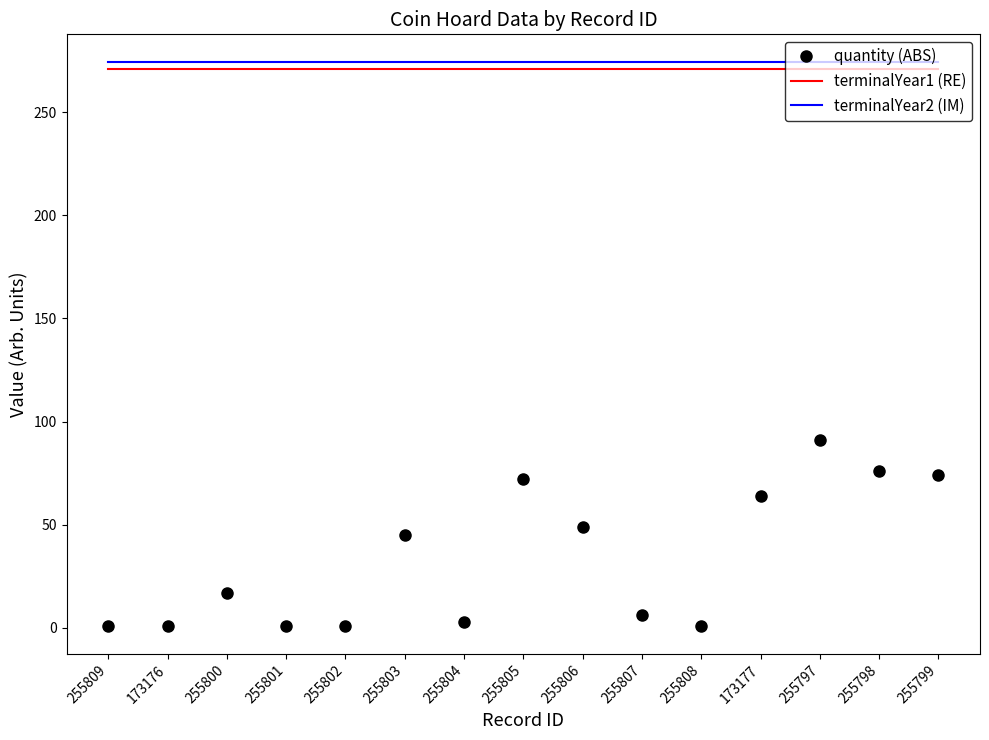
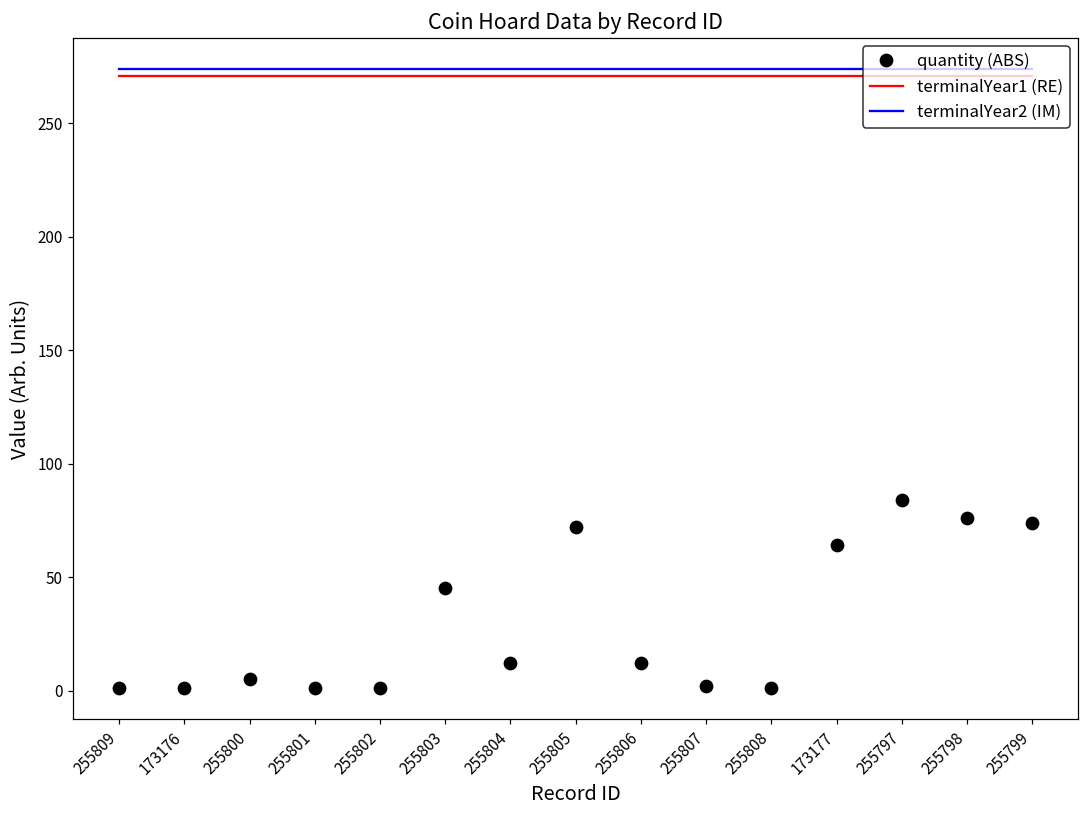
quantity (ABS), 255800: 17 -> 5
quantity (ABS), 255804: 3 -> 12
quantity (ABS), 255806: 49 -> 12
quantity (ABS), 255807: 6 -> 2
quantity (ABS), 255797: 91 -> 84
